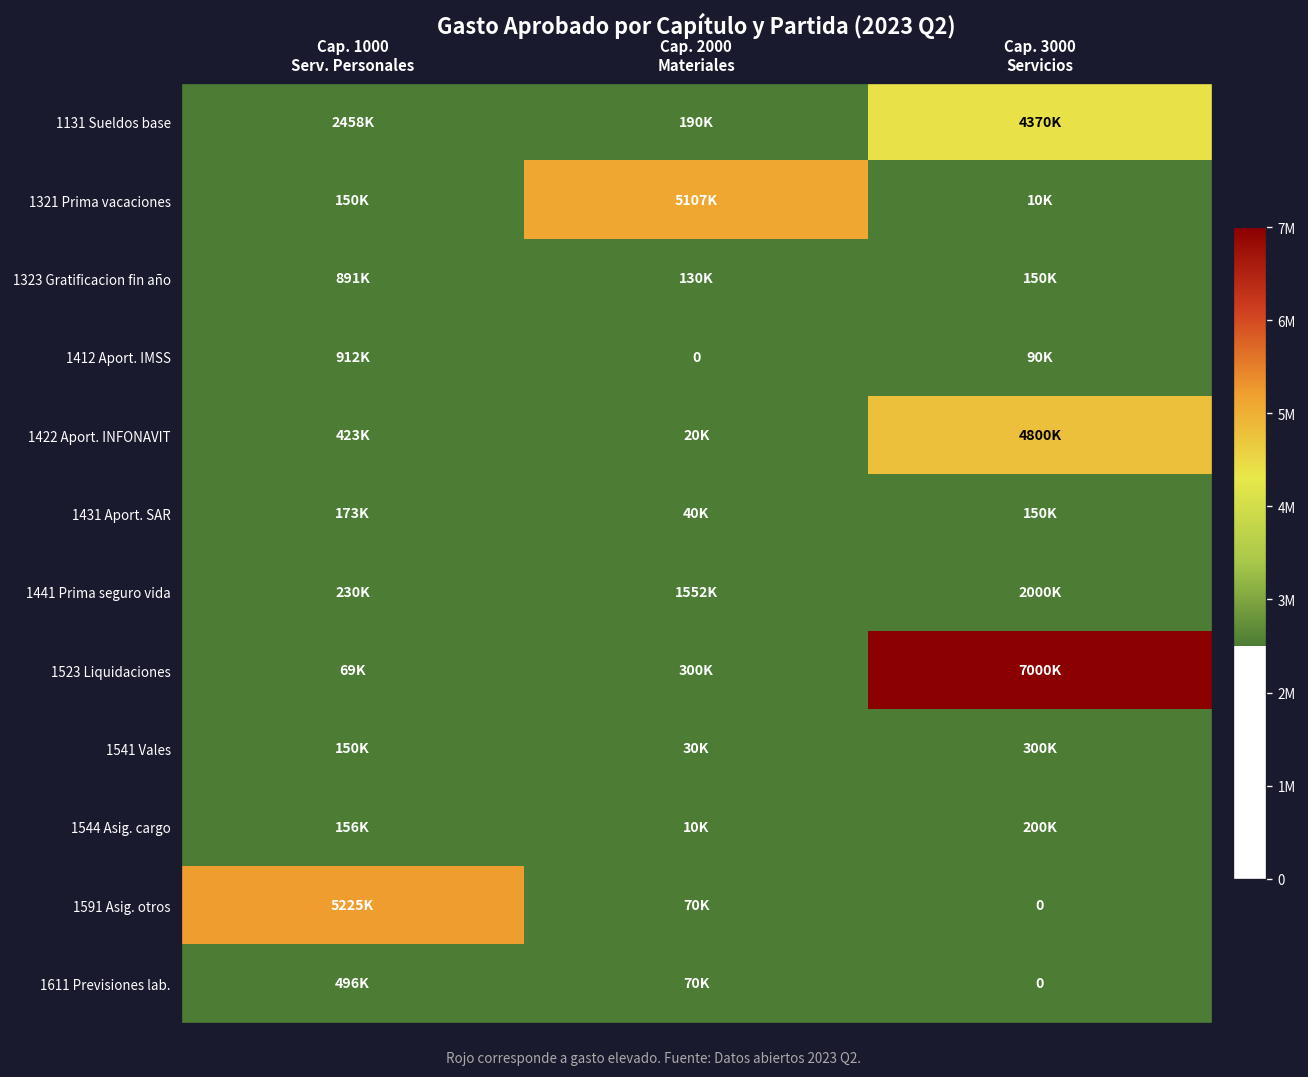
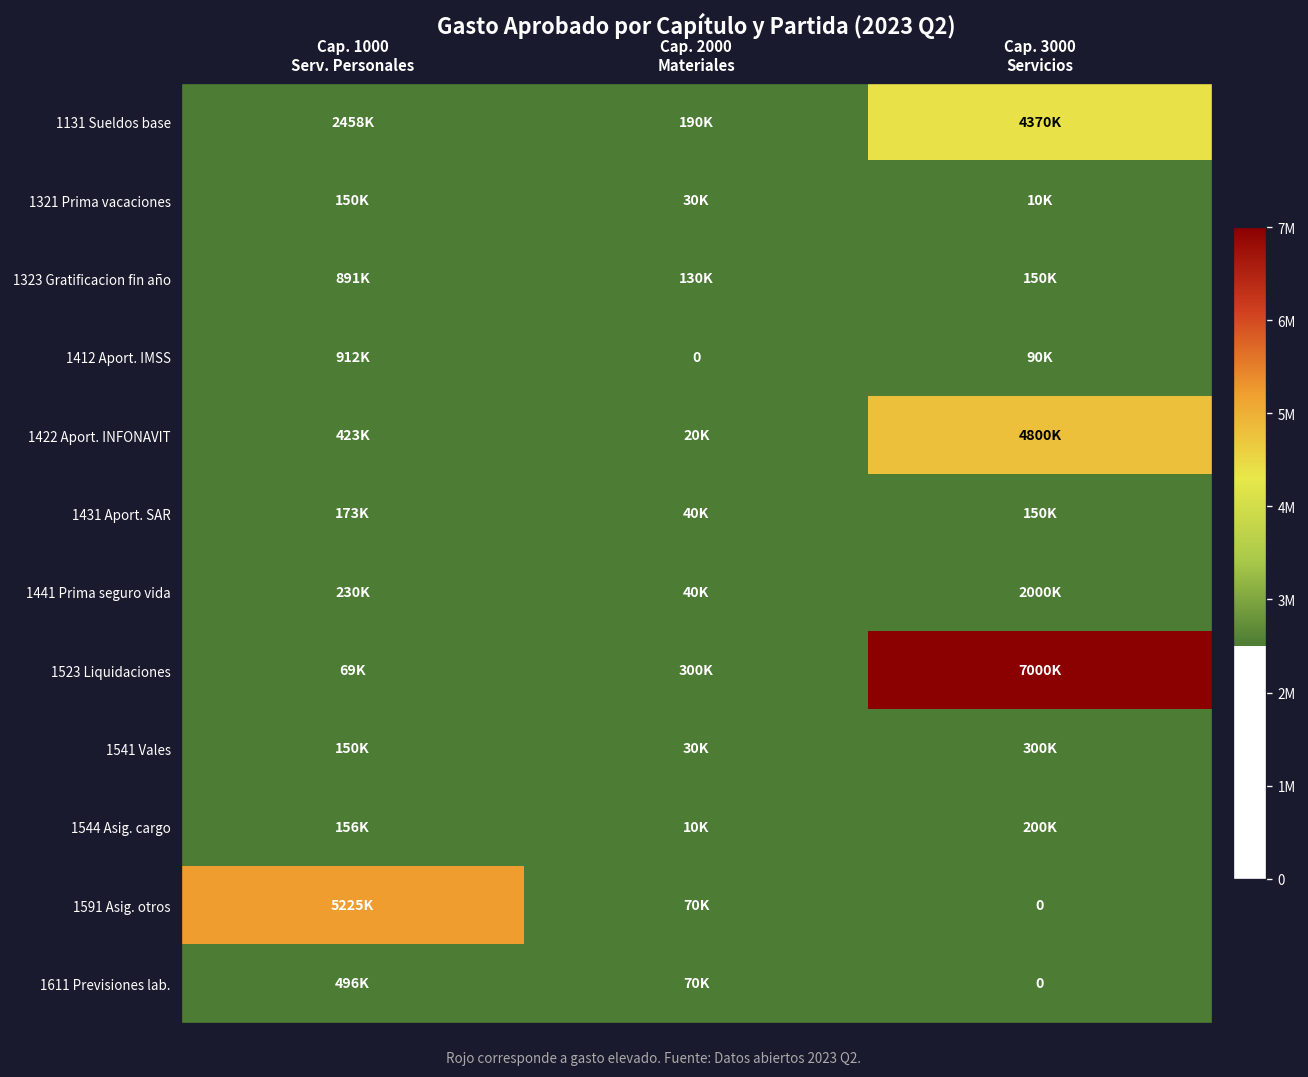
1321 Prima vacaciones, Cap. 2000 Materiales: 5107K -> 30K
1441 Prima seguro vida, Cap. 2000 Materiales: 1552K -> 40K
